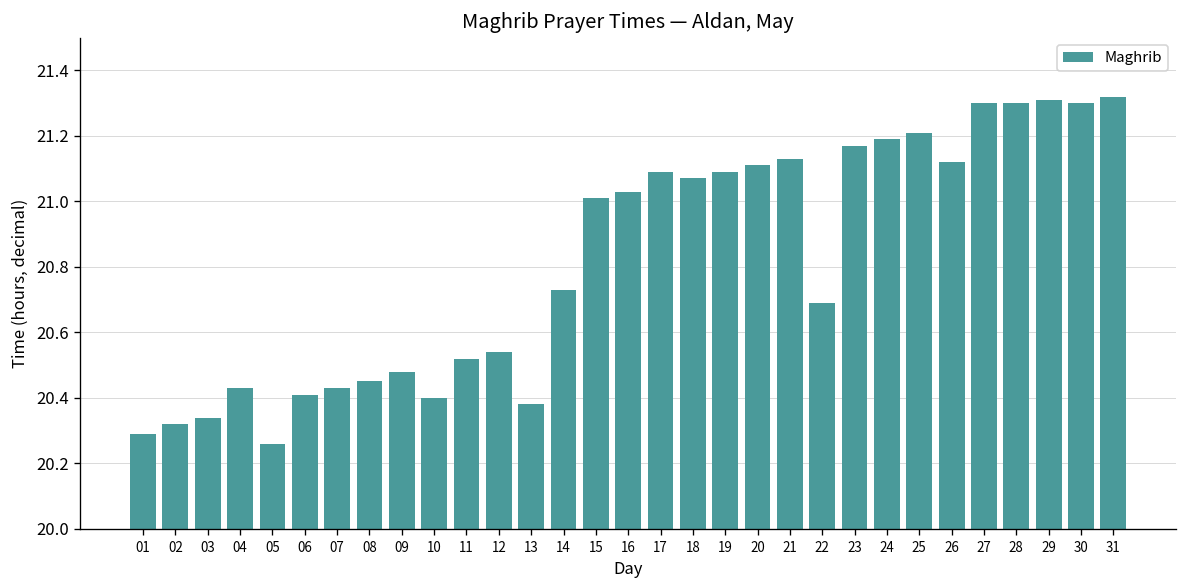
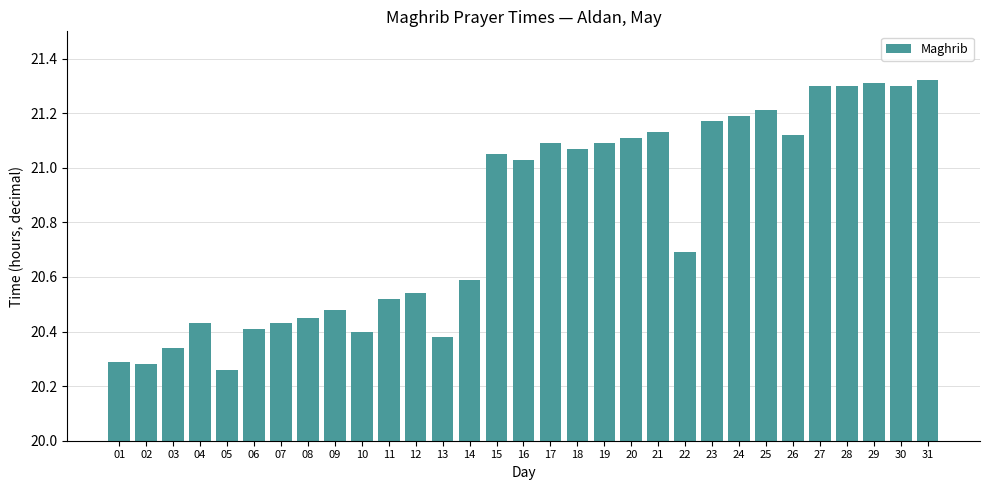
02: 20.32 -> 20.28
14: 20.73 -> 20.59
15: 21.01 -> 21.05
